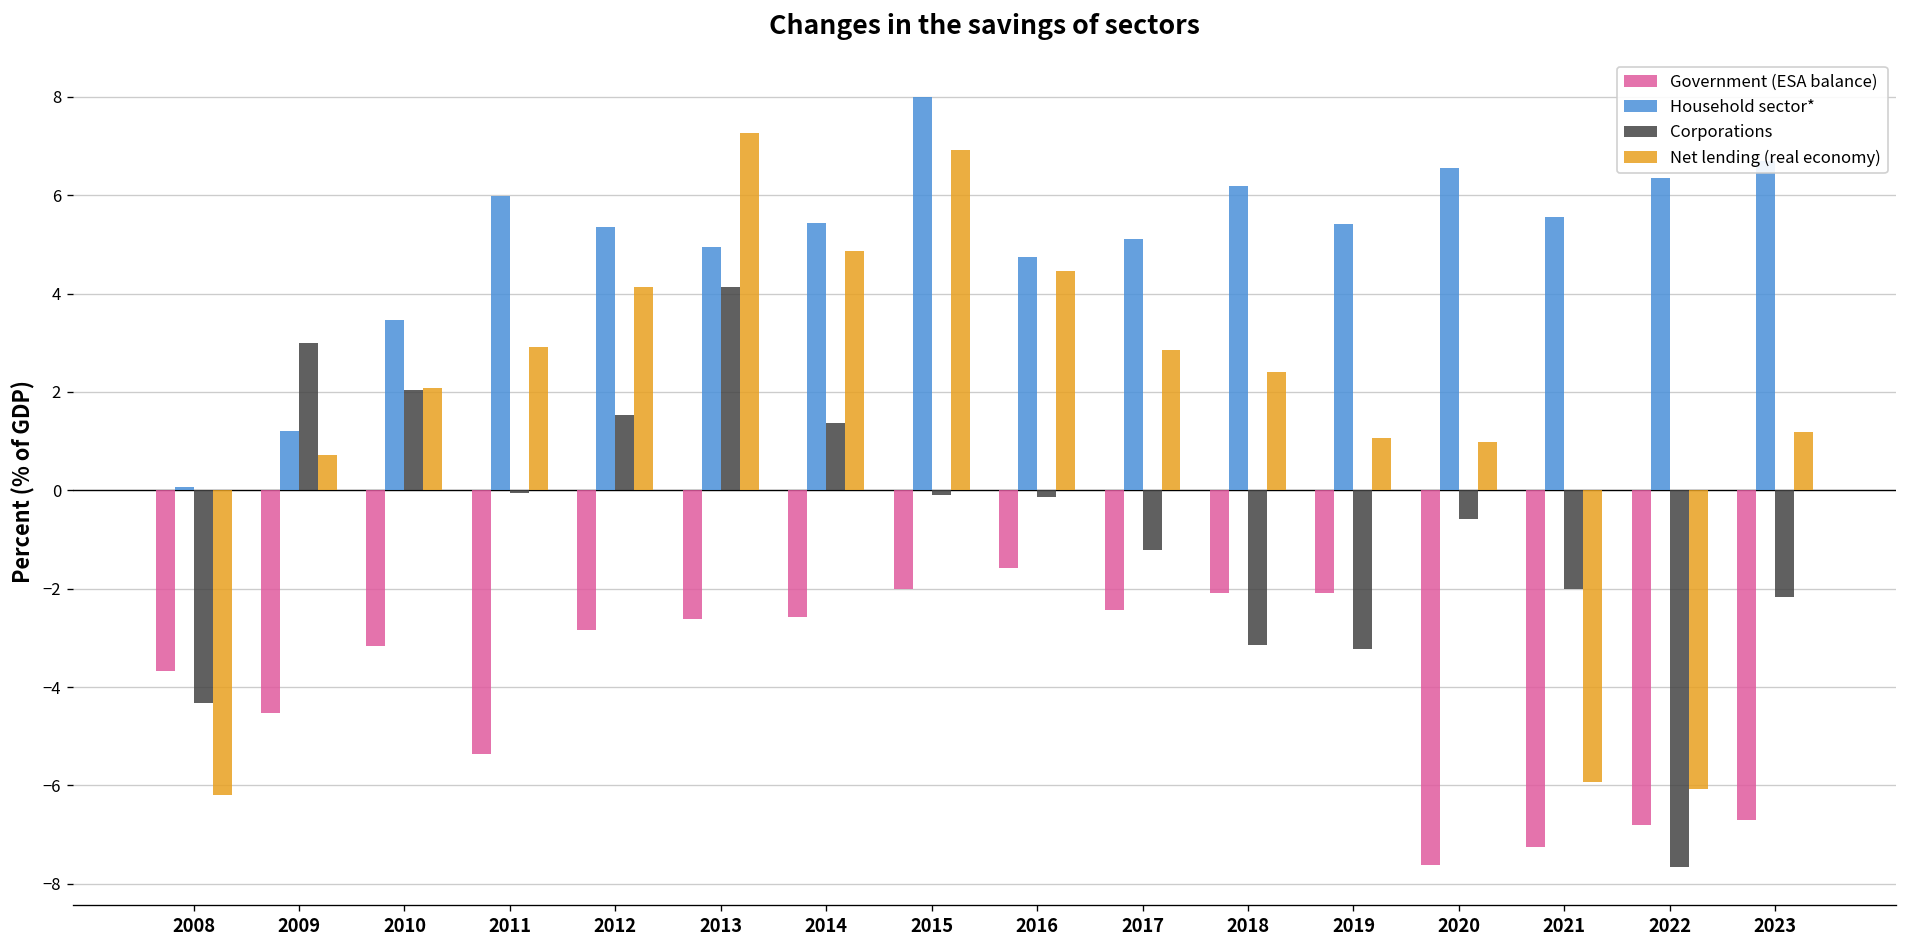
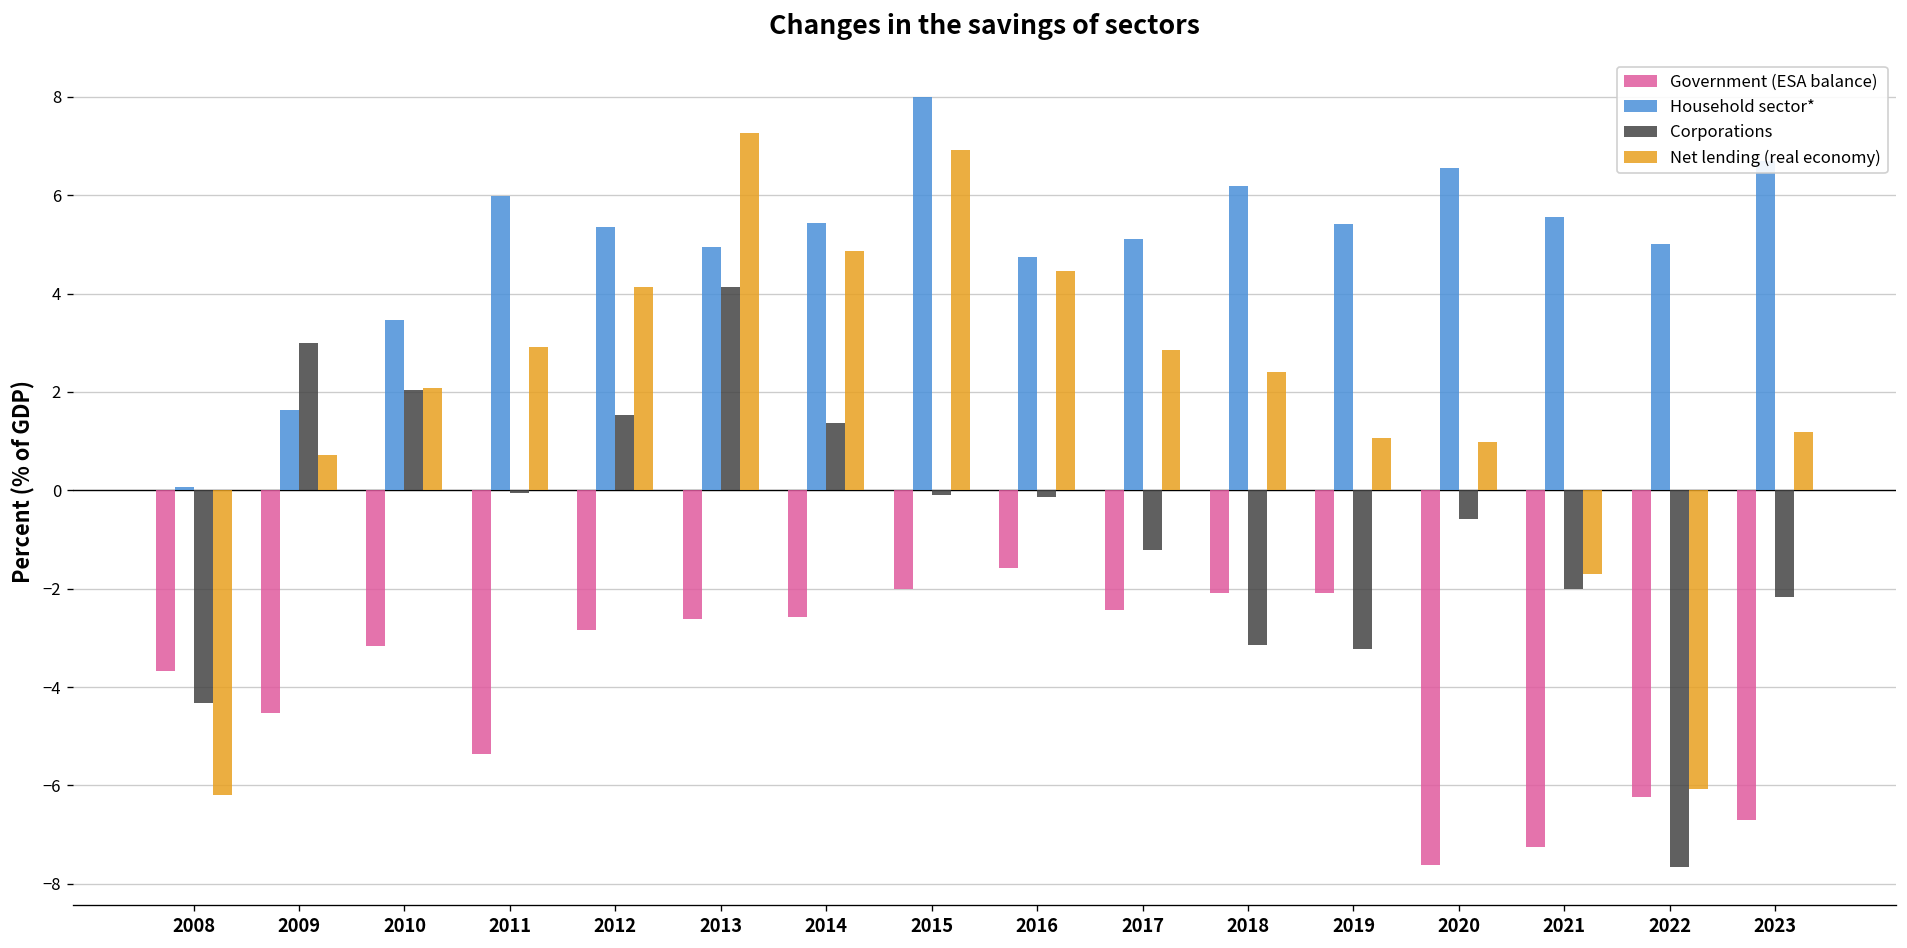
Household sector*, 2009: 1.2 -> 1.6
Net lending (real economy), 2021: -5.9 -> -1.7
Government (ESA balance), 2022: -6.8 -> -6.2
Household sector*, 2022: 6.4 -> 5.0
